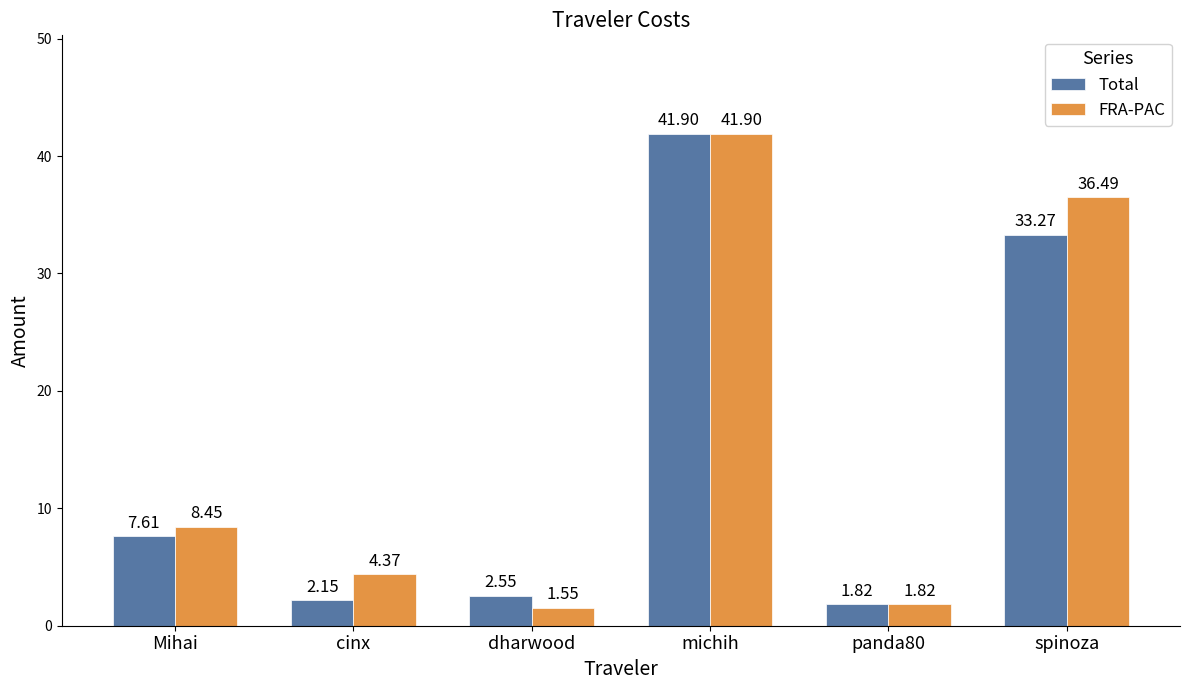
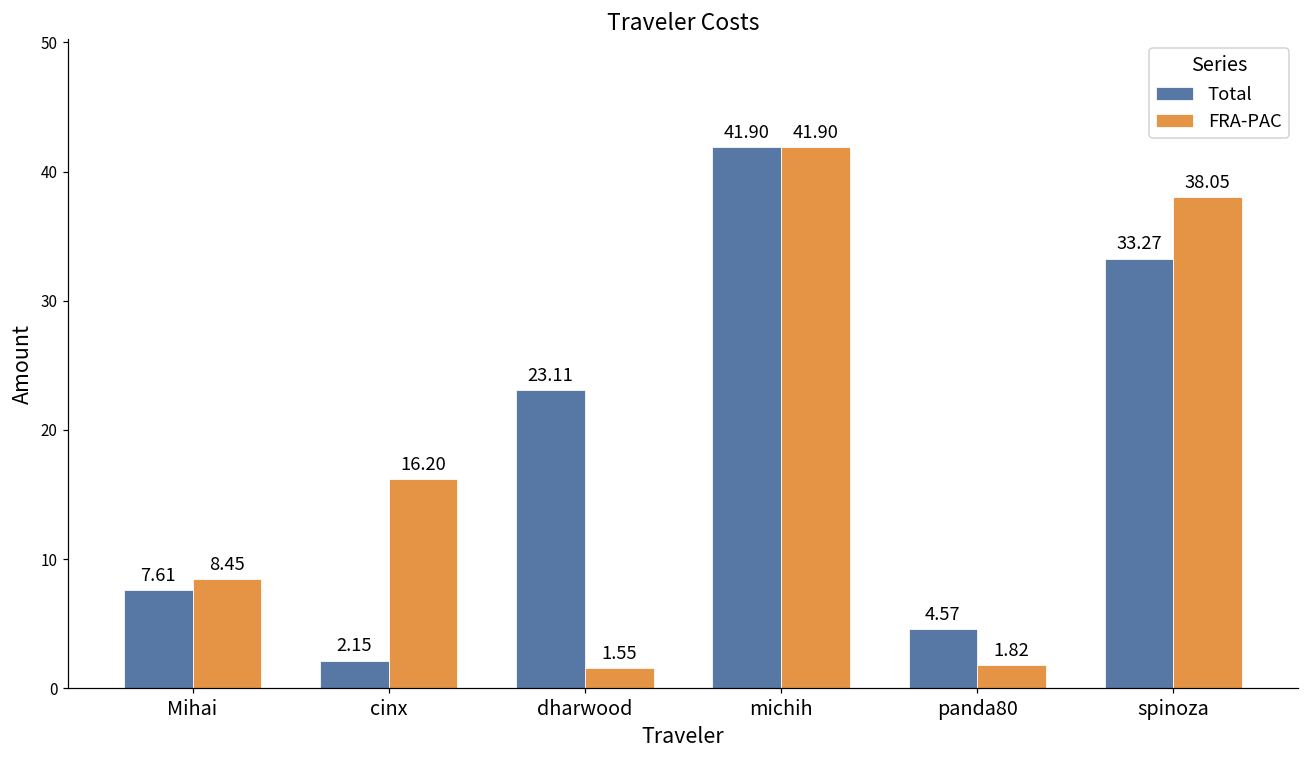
FRA-PAC, cinx: 4.37 -> 16.20
Total, dharwood: 2.55 -> 23.11
Total, panda80: 1.82 -> 4.57
FRA-PAC, spinoza: 36.49 -> 38.05
